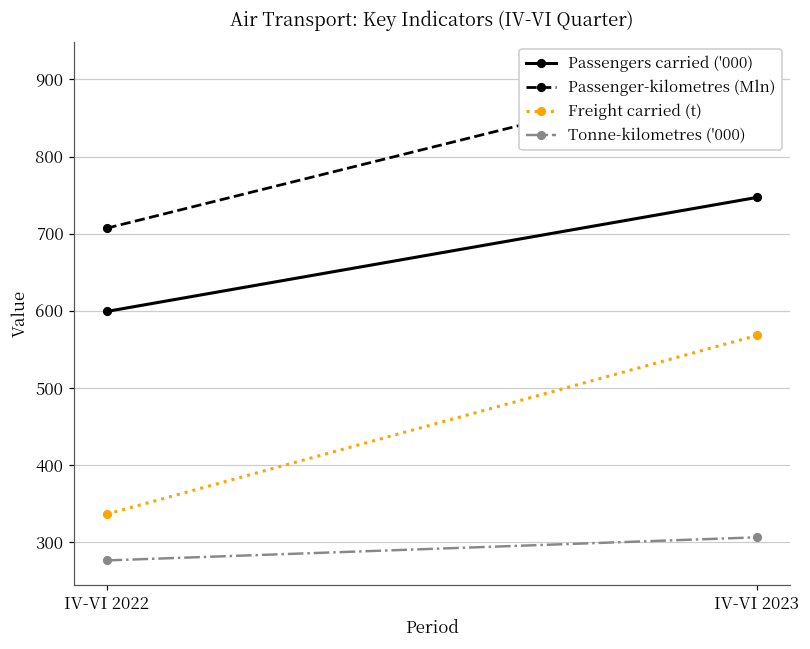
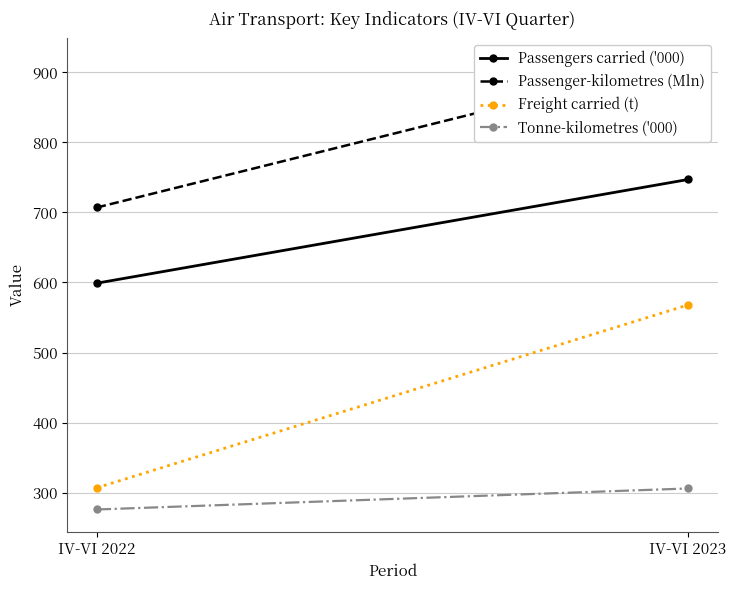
Freight carried (t), IV-VI 2022: 340 -> 310
